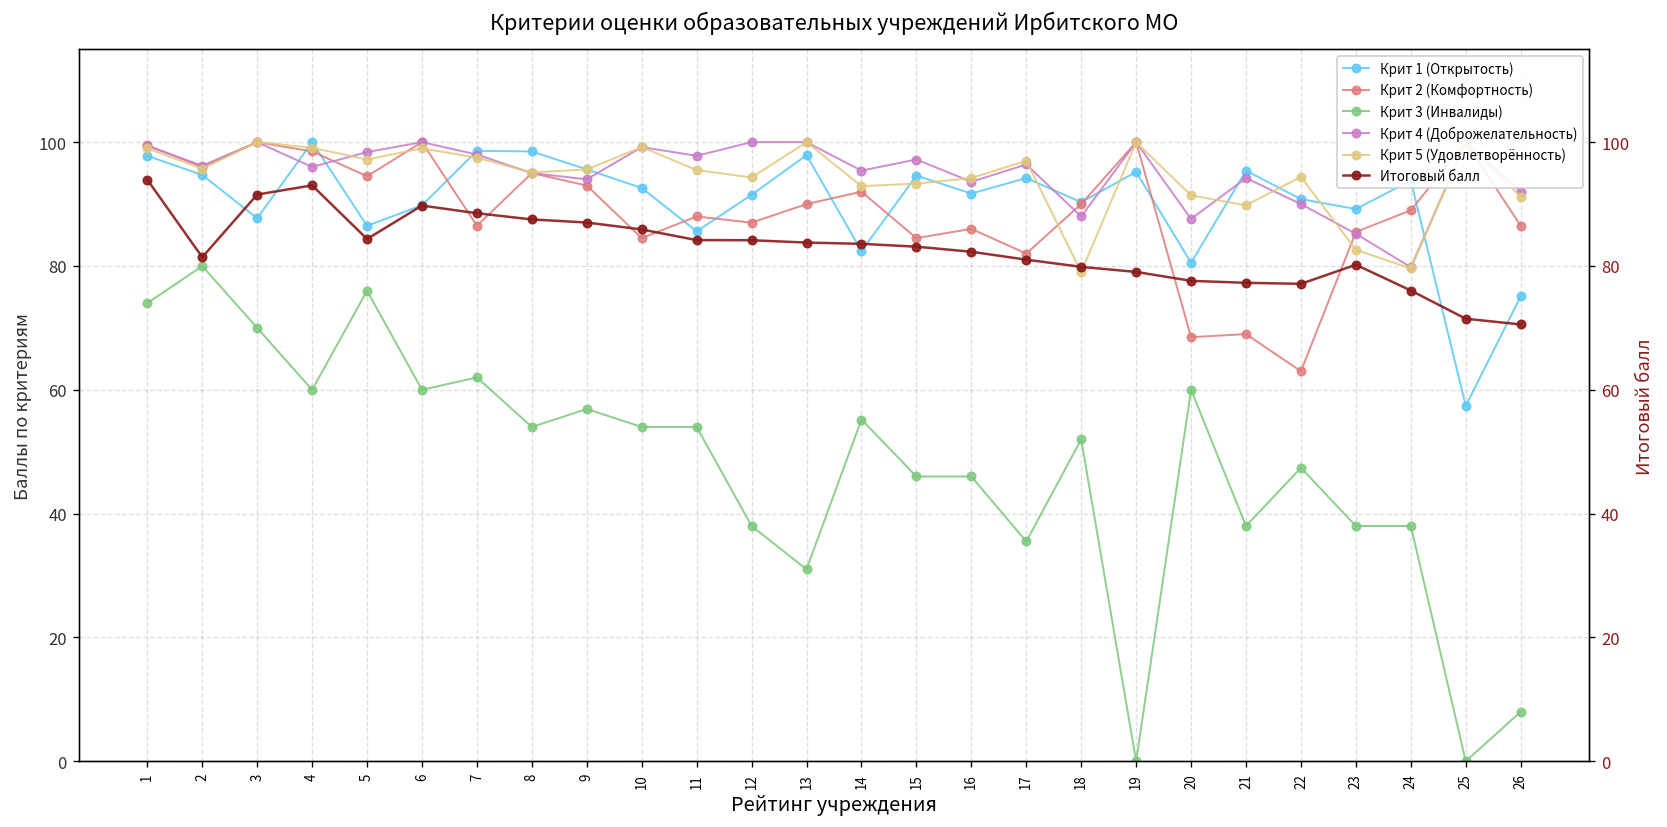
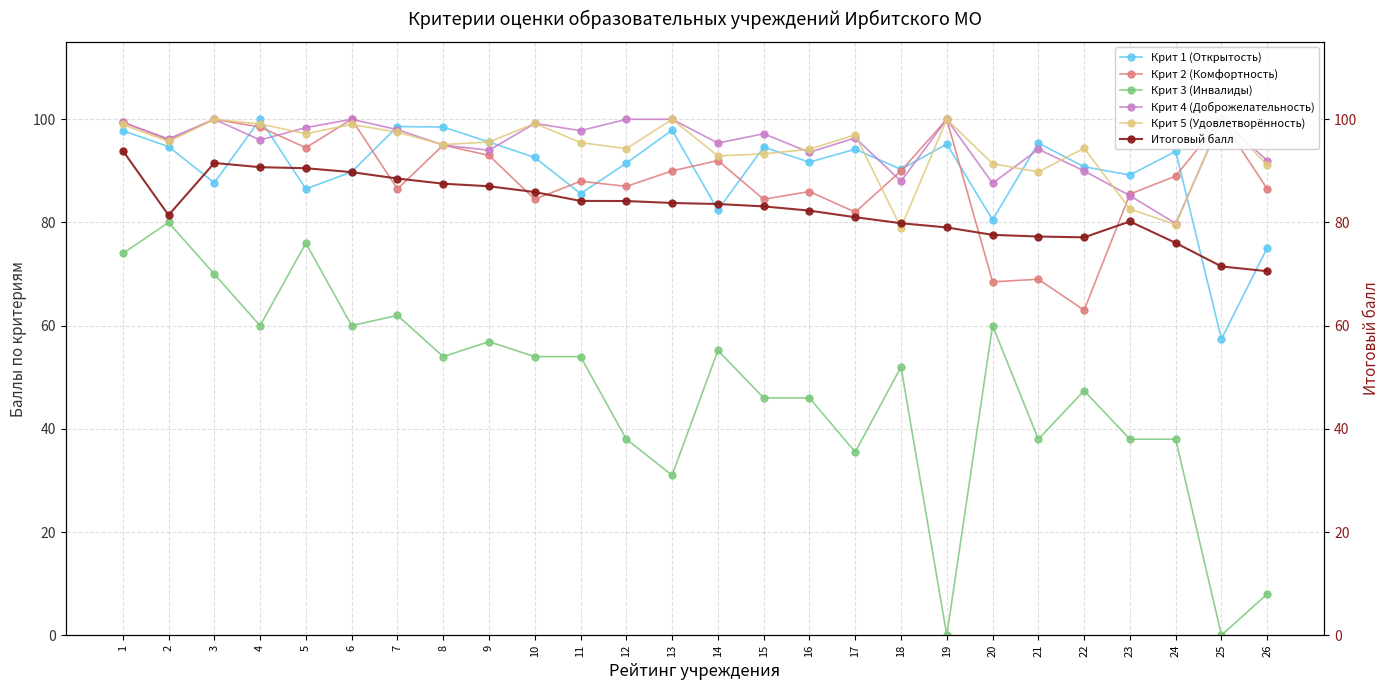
Итоговый балл, 4: 93 -> 91
Итоговый балл, 5: 84 -> 91
